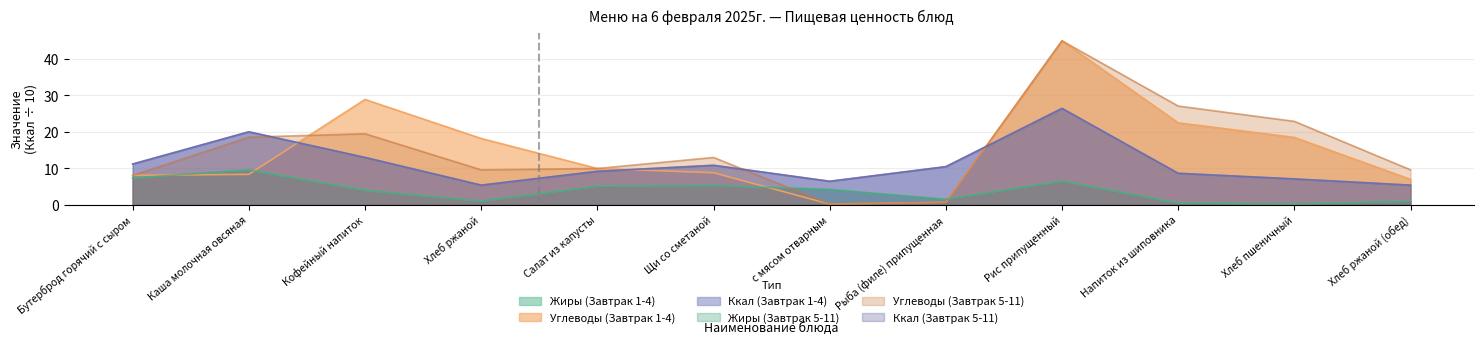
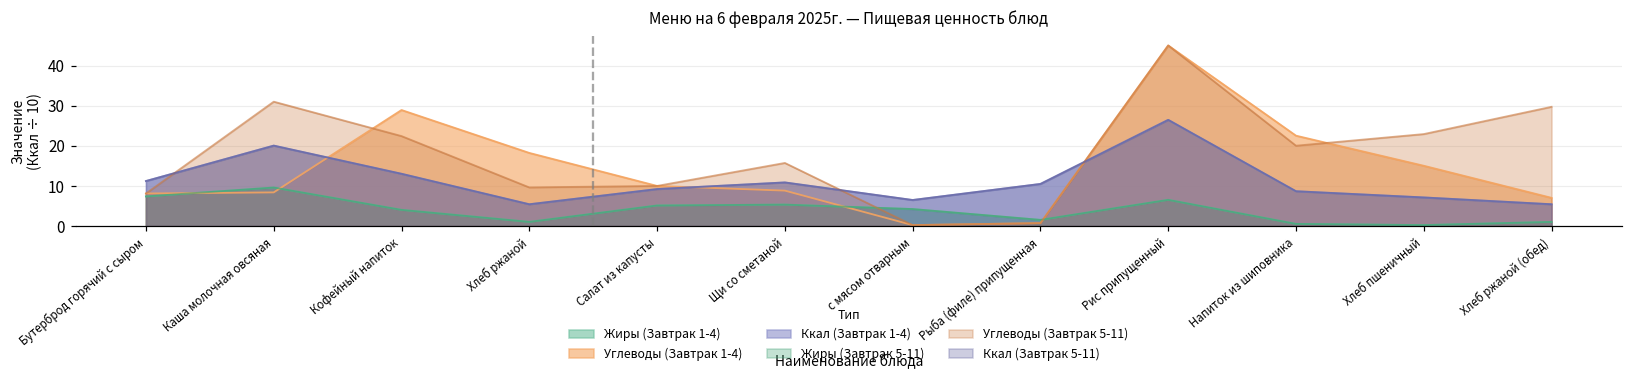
Углеводы (Завтрак 5-11), Каша молочная овсяная: 19 -> 31
Углеводы (Завтрак 5-11), Кофейный напиток: 20 -> 22
Углеводы (Завтрак 5-11), Щи со сметаной: 13 -> 16
Углеводы (Завтрак 5-11), Напиток из шиповника: 27 -> 20
Углеводы (Завтрак 1-4), Хлеб пшеничный: 19 -> 15
Углеводы (Завтрак 5-11), Хлеб ржаной (обед): 10 -> 30
